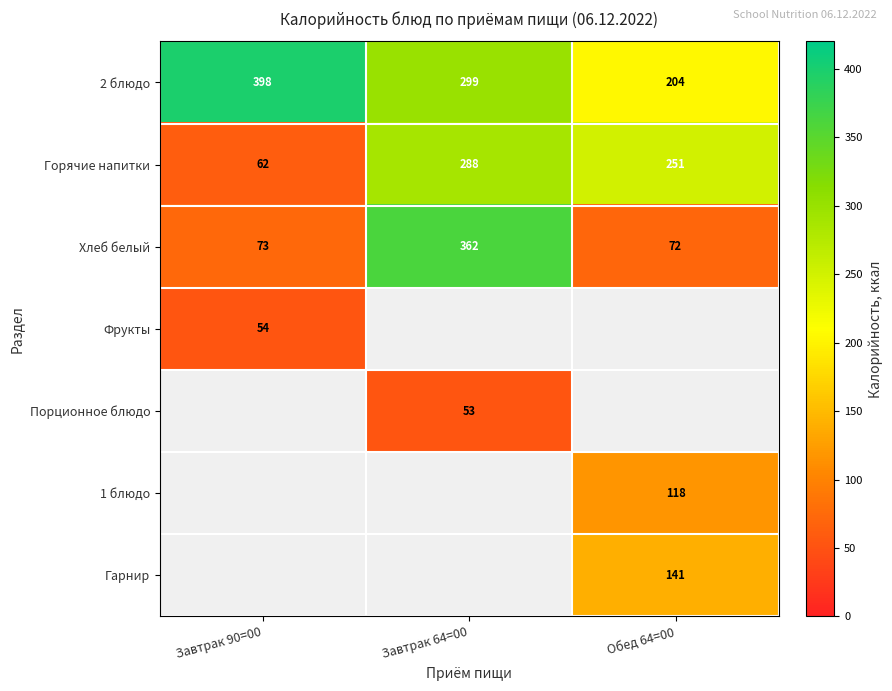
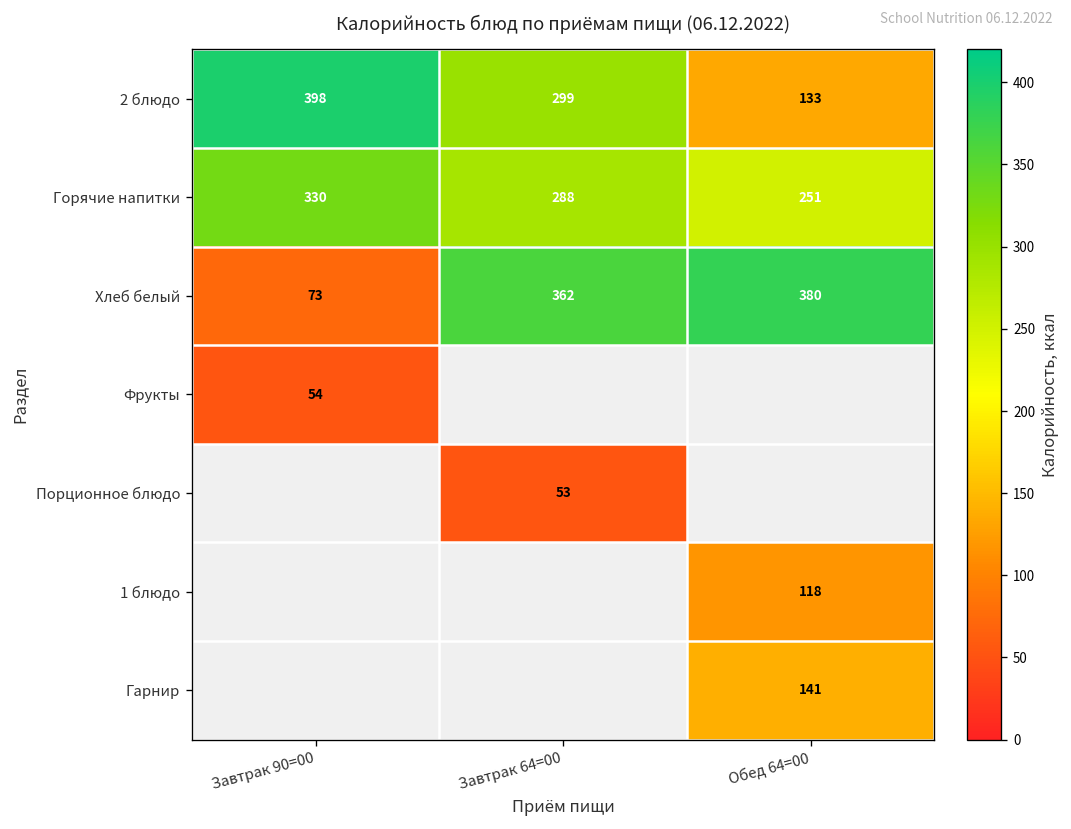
2 блюдо, Обед 64=00: 204 -> 133
Горячие напитки, Завтрак 90=00: 62 -> 330
Хлеб белый, Обед 64=00: 72 -> 380
